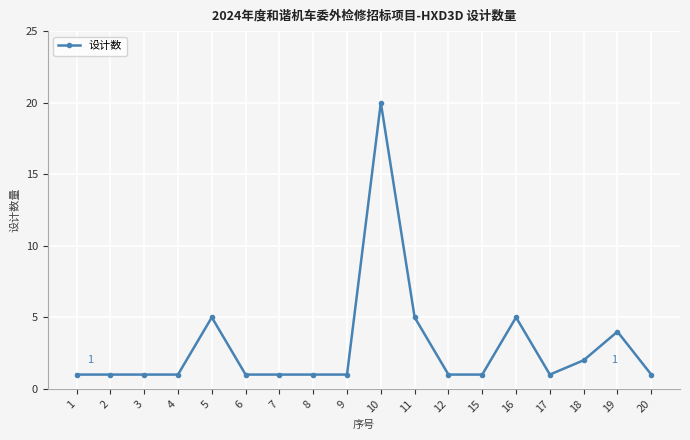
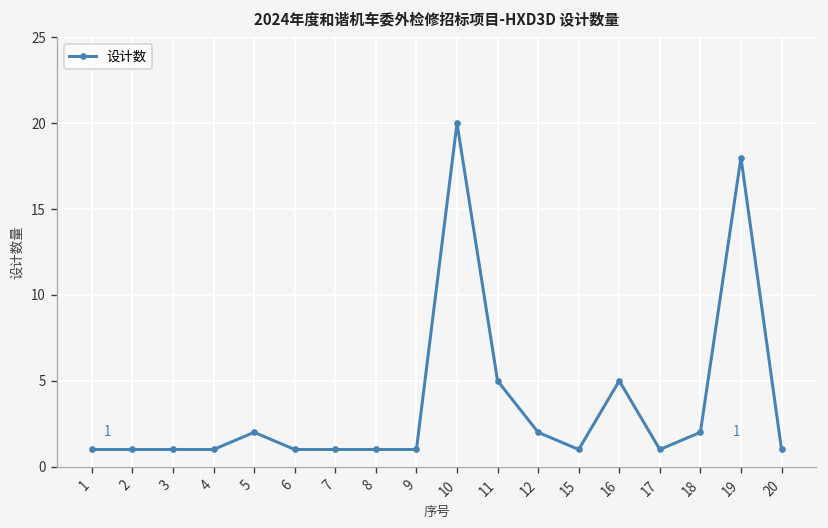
5: 5 -> 2
12: 1 -> 2
19: 4 -> 18
